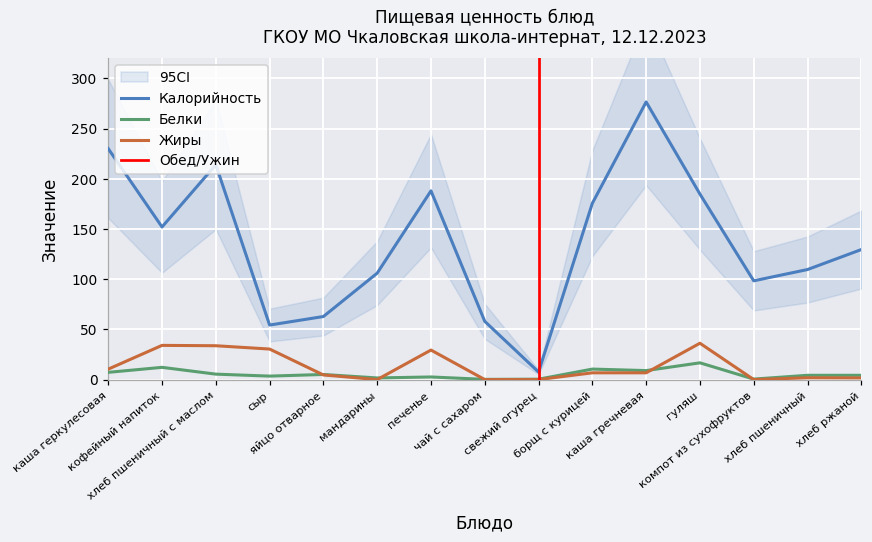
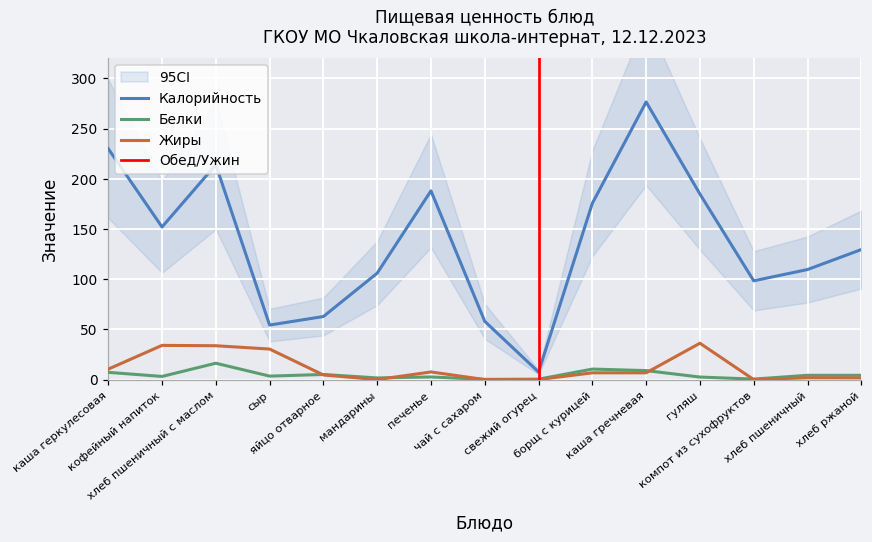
Белки, кофейный напиток: 10 -> 0
Белки, хлеб пшеничный с маслом: 10 -> 20
Жиры, печенье: 30 -> 10
Белки, гуляш: 20 -> 0
